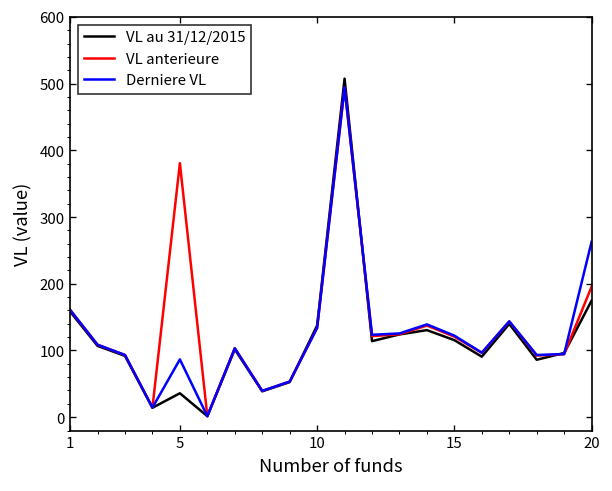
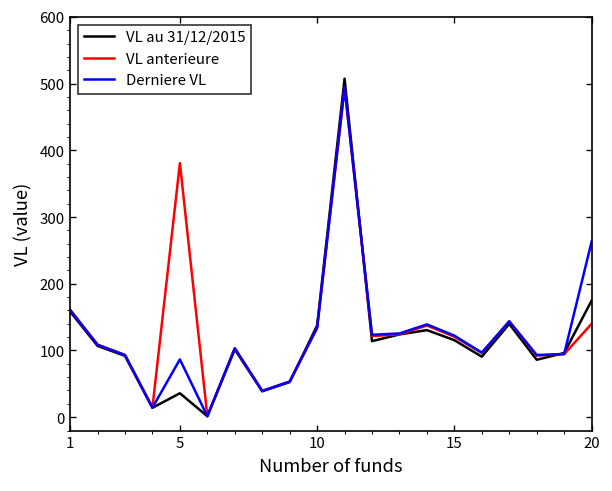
VL anterieure, 20: 200 -> 140
